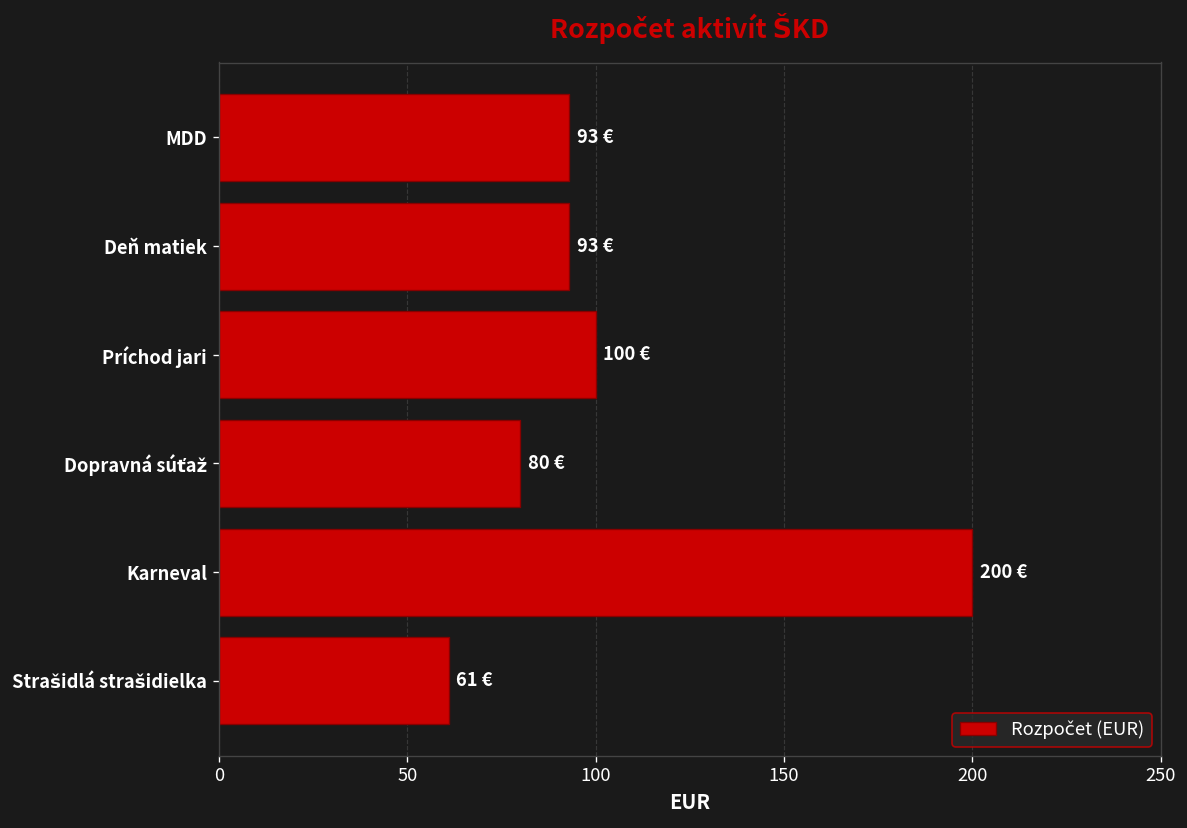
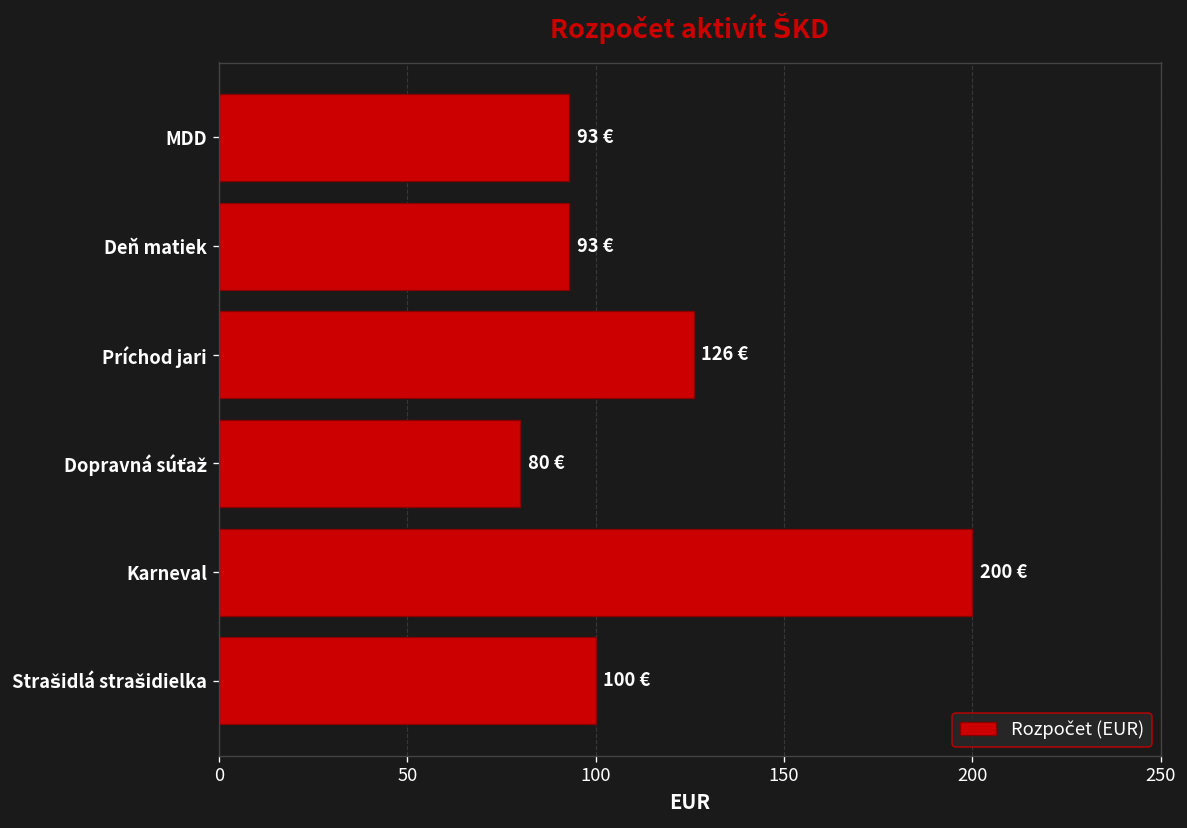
Príchod jari: 100 -> 126
Strašidlá strašidielka: 61 -> 100
